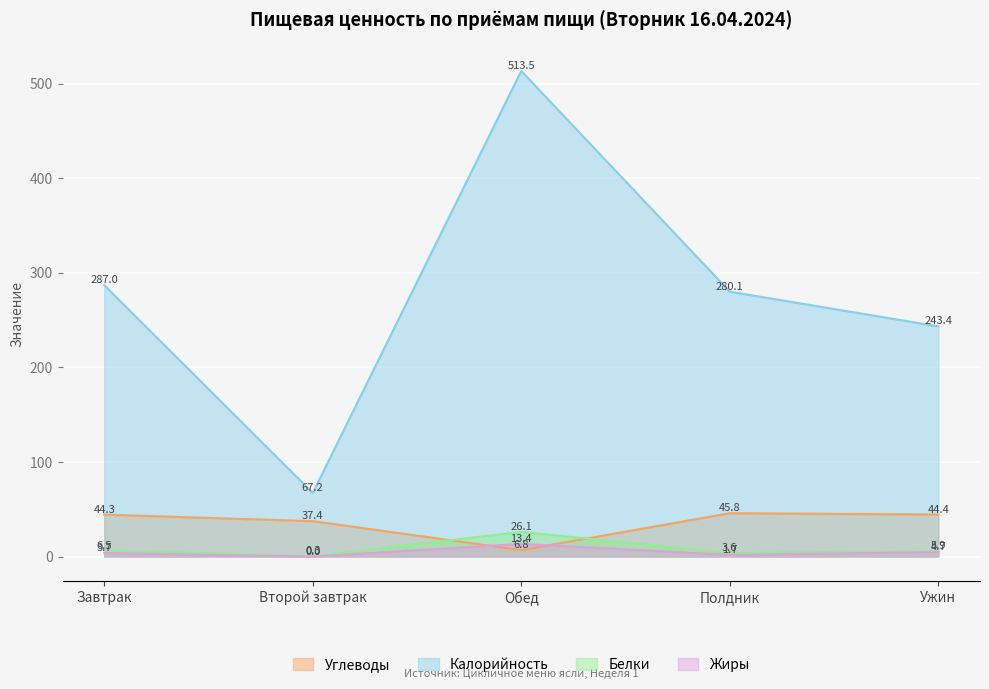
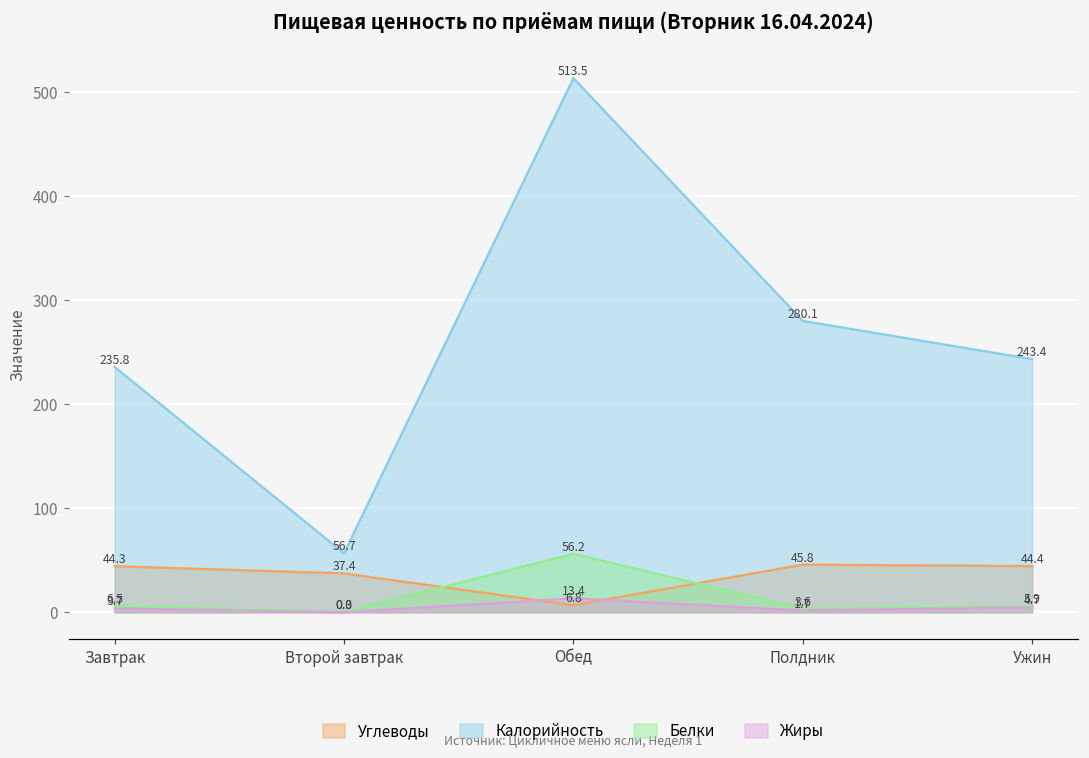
Калорийность, Завтрак: 287.0 -> 235.8
Калорийность, Второй завтрак: 67.2 -> 56.7
Белки, Обед: 26.1 -> 56.2
